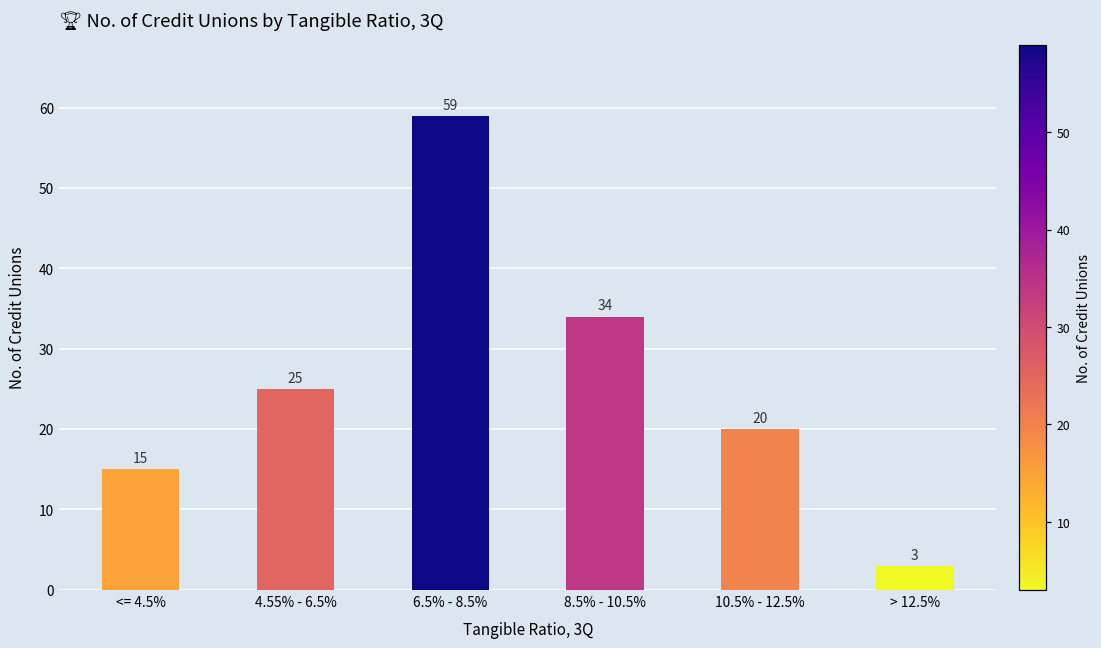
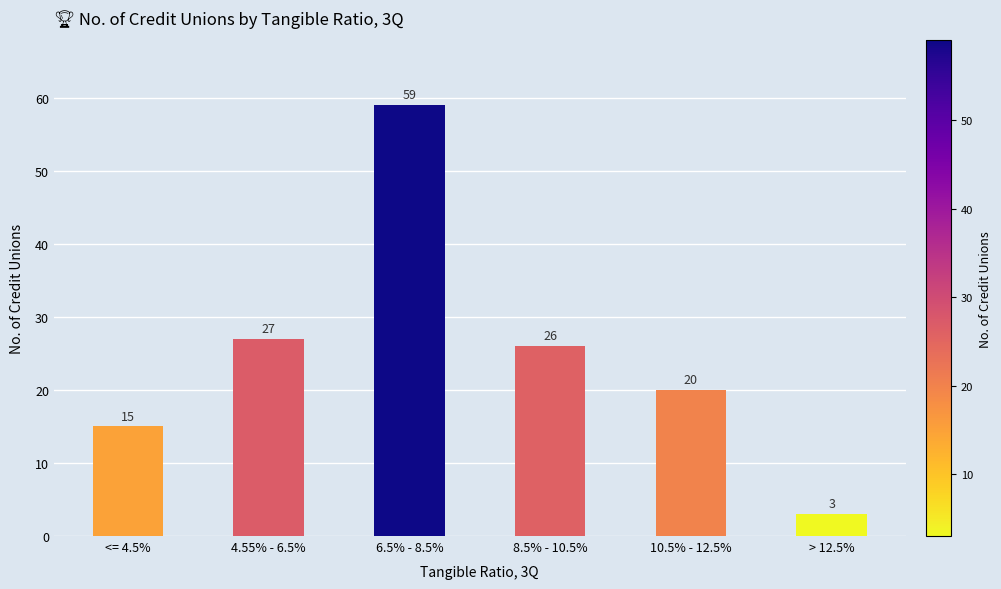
4.55% - 6.5%: 25 -> 27
8.5% - 10.5%: 34 -> 26
